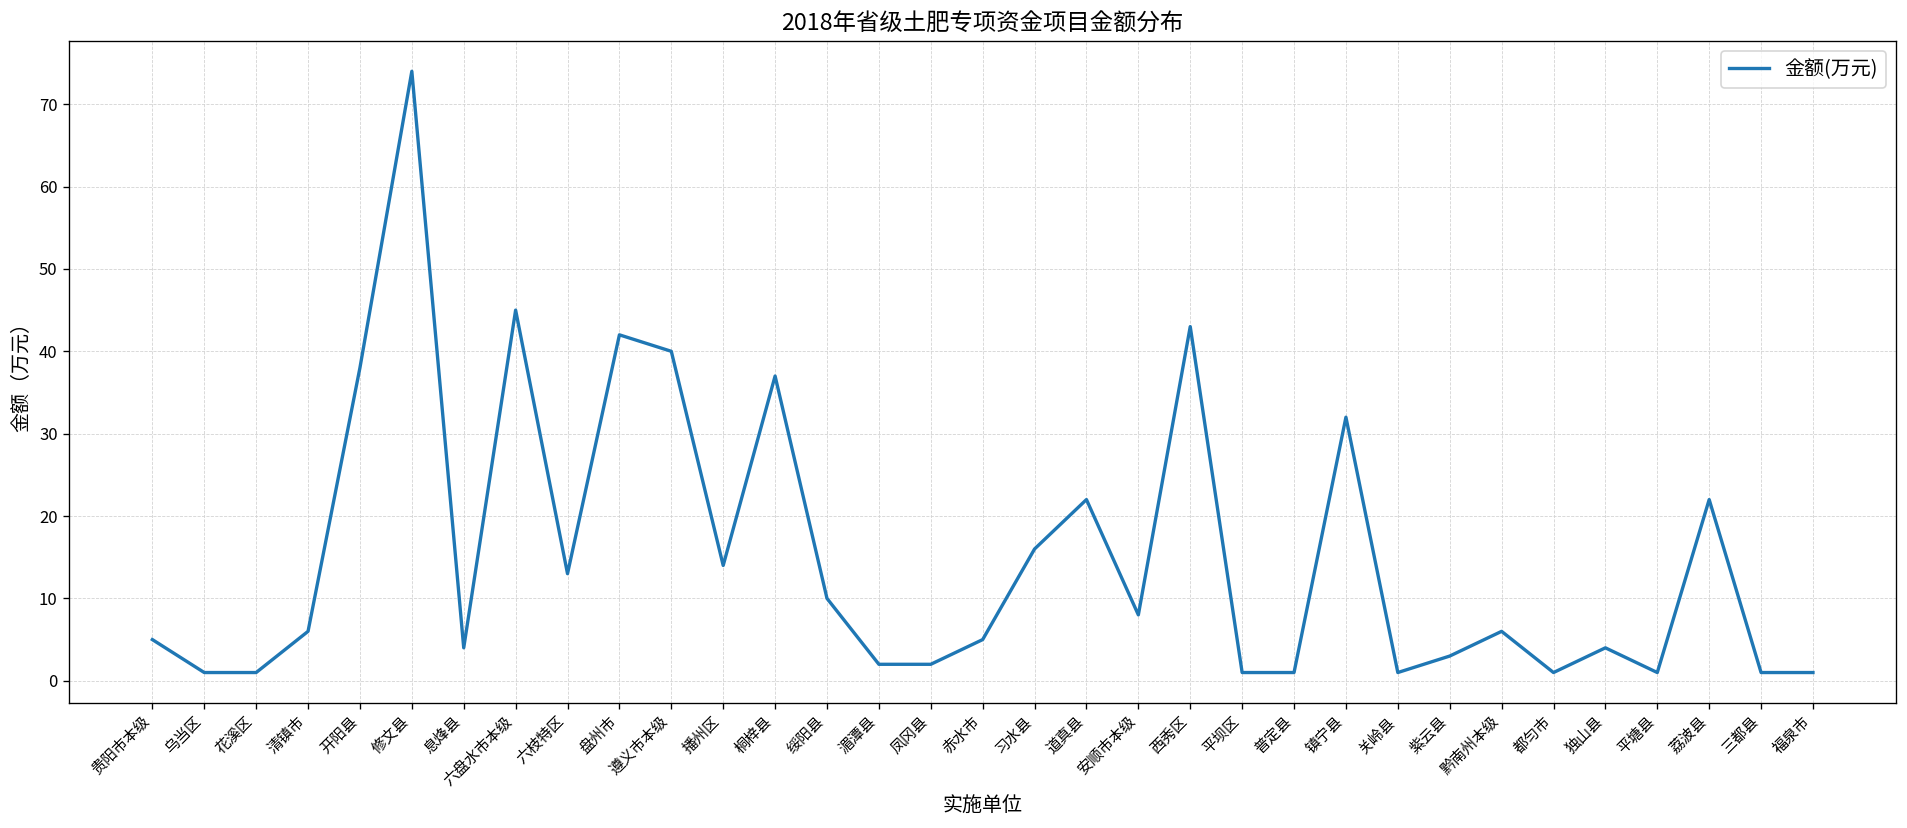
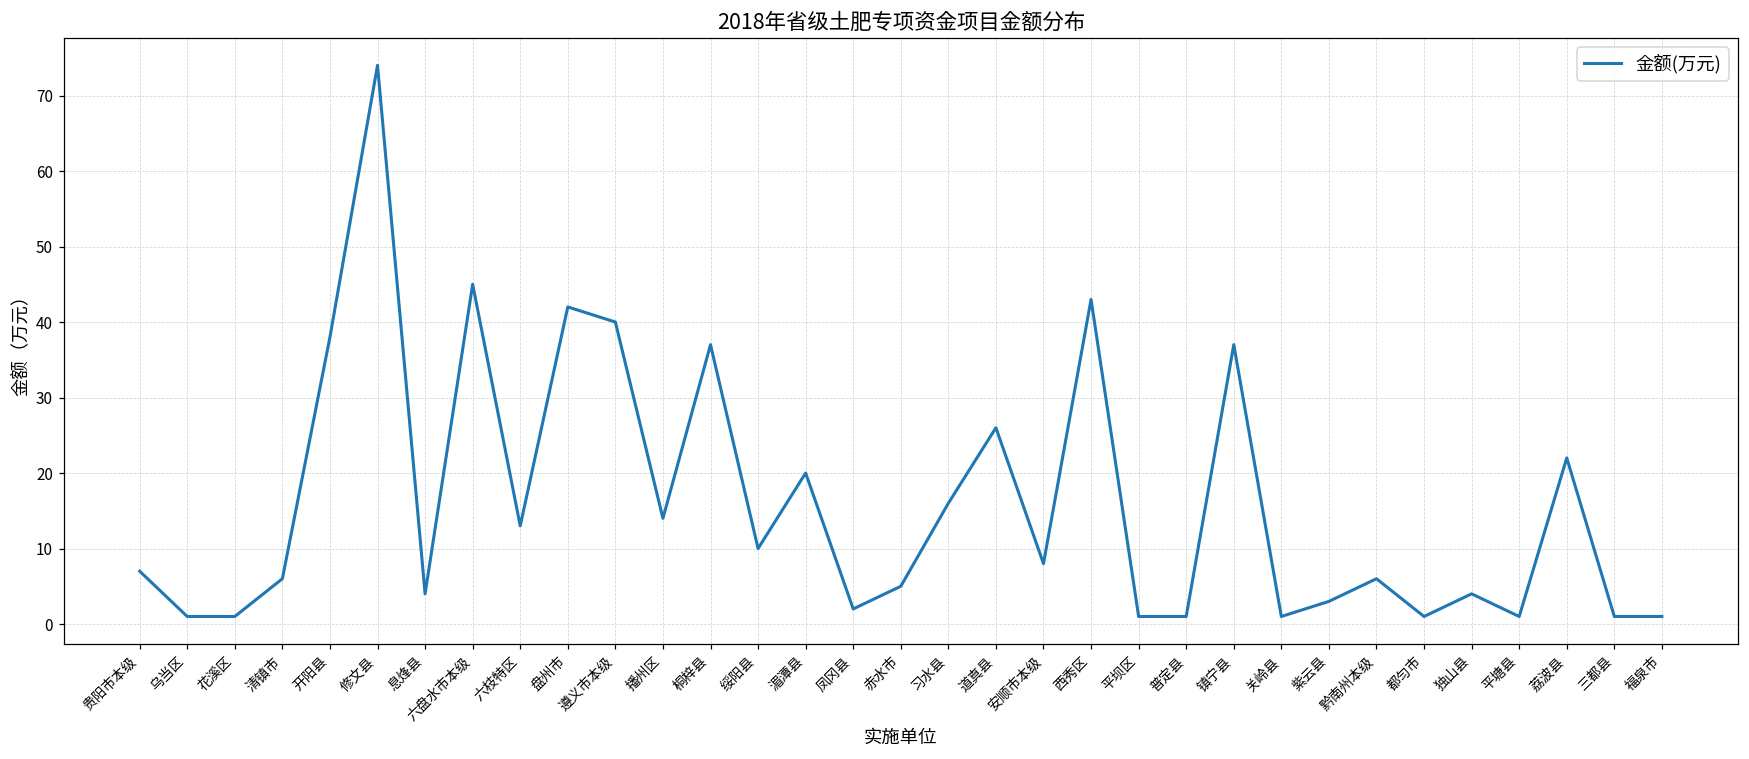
贵阳市本级: 5 -> 7
湄潭县: 2 -> 20
道真县: 22 -> 26
镇宁县: 32 -> 37
